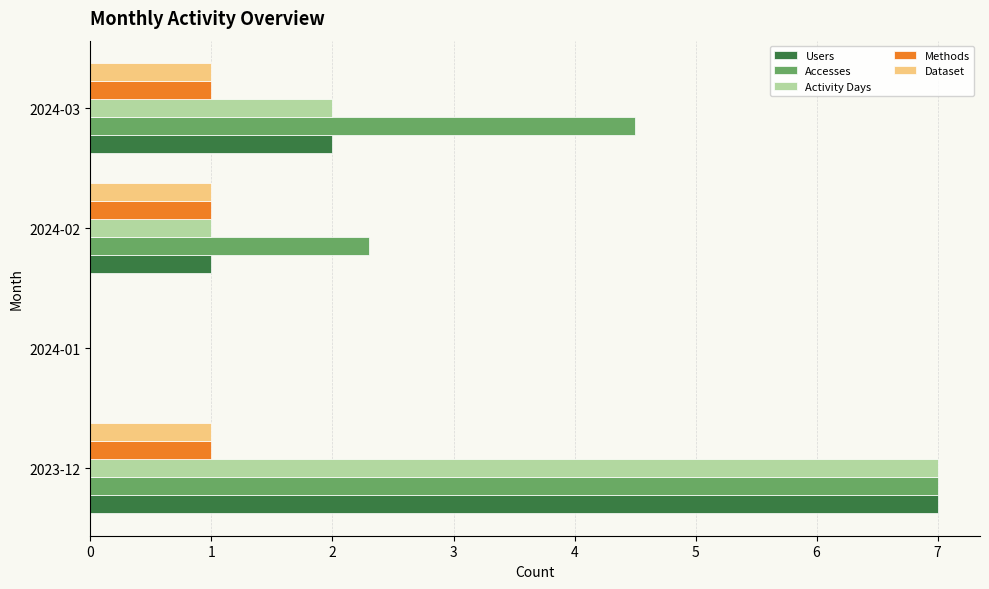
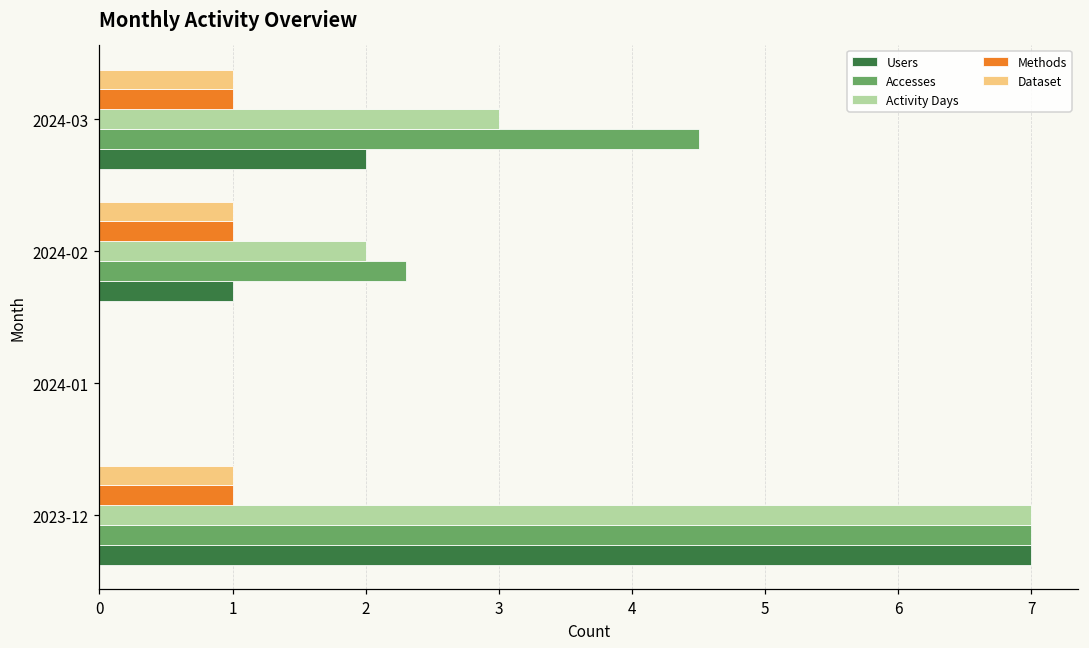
Activity Days, 2024-03: 2 -> 3
Activity Days, 2024-02: 1 -> 2
